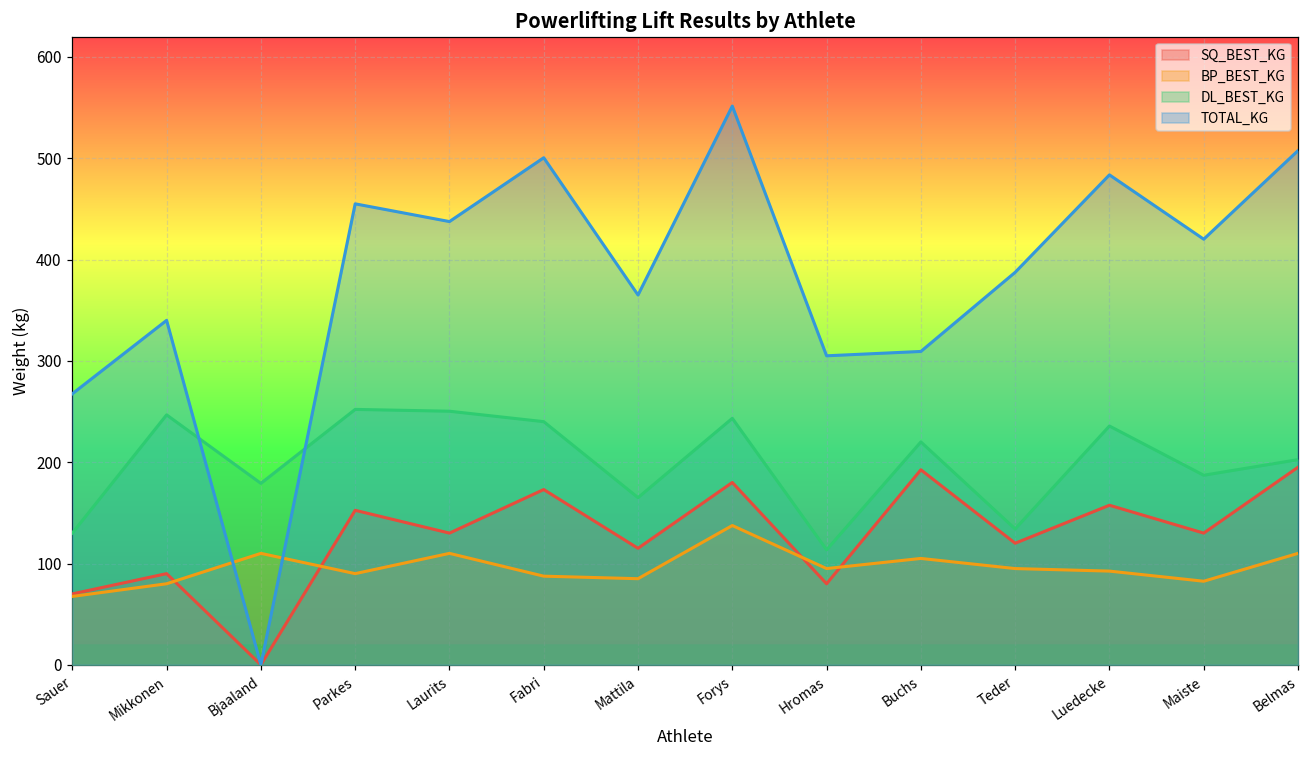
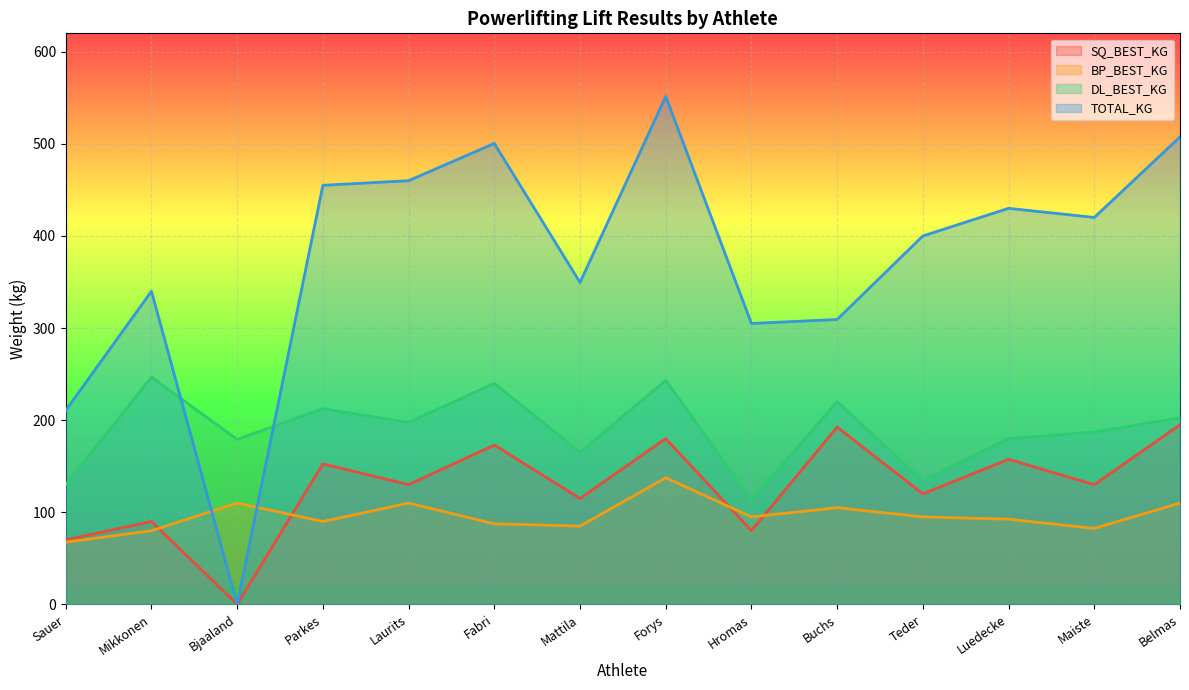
TOTAL_KG, Sauer: 270 -> 210
DL_BEST_KG, Parkes: 250 -> 210
DL_BEST_KG, Laurits: 250 -> 200
TOTAL_KG, Laurits: 440 -> 460
TOTAL_KG, Mattila: 370 -> 350
TOTAL_KG, Teder: 390 -> 400
DL_BEST_KG, Luedecke: 240 -> 180
TOTAL_KG, Luedecke: 480 -> 430
